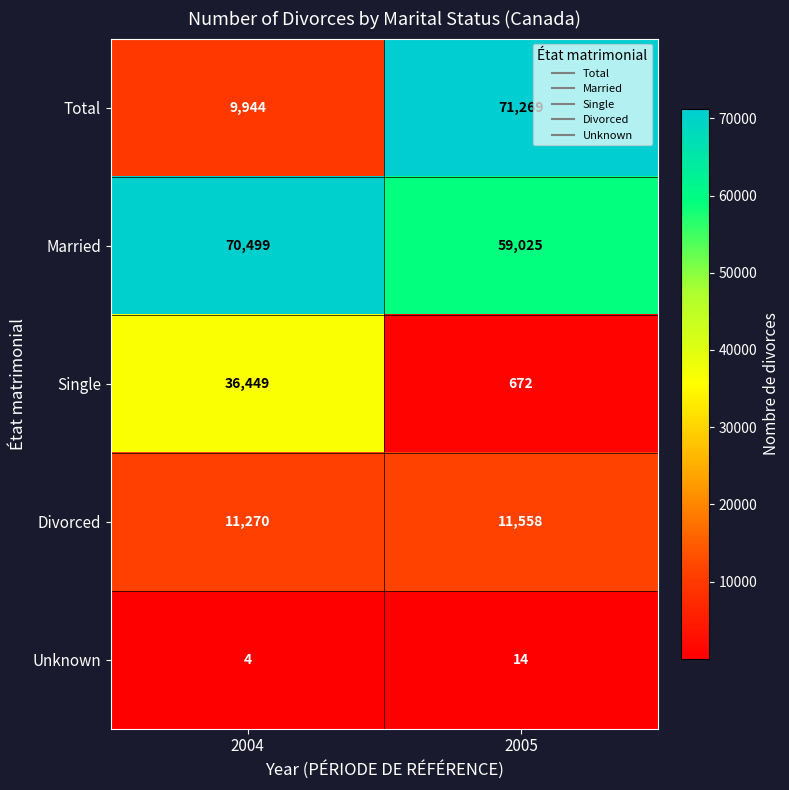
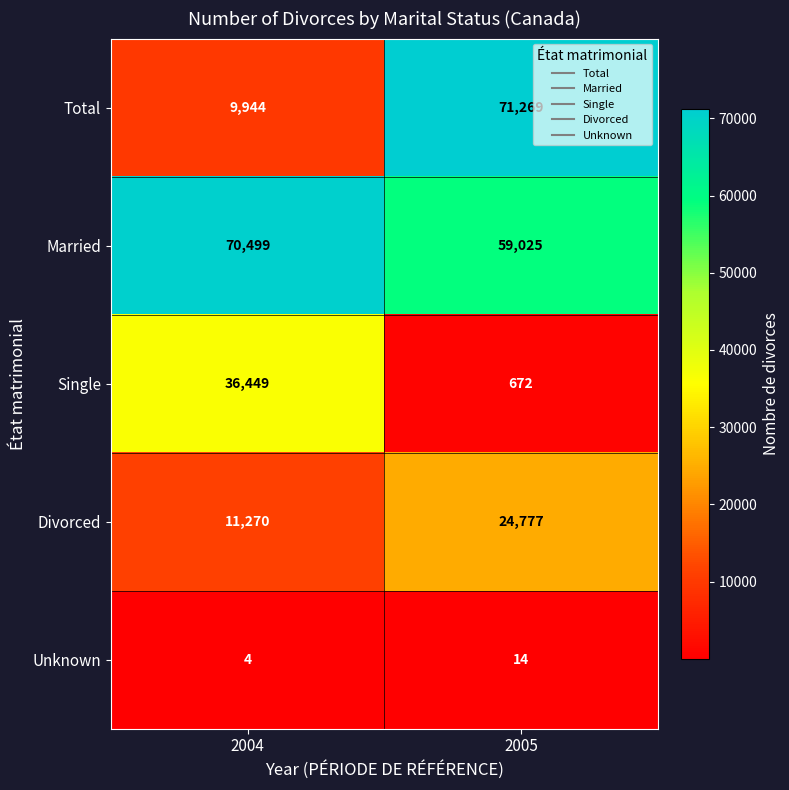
Divorced, 2005: 11,558 -> 24,777
